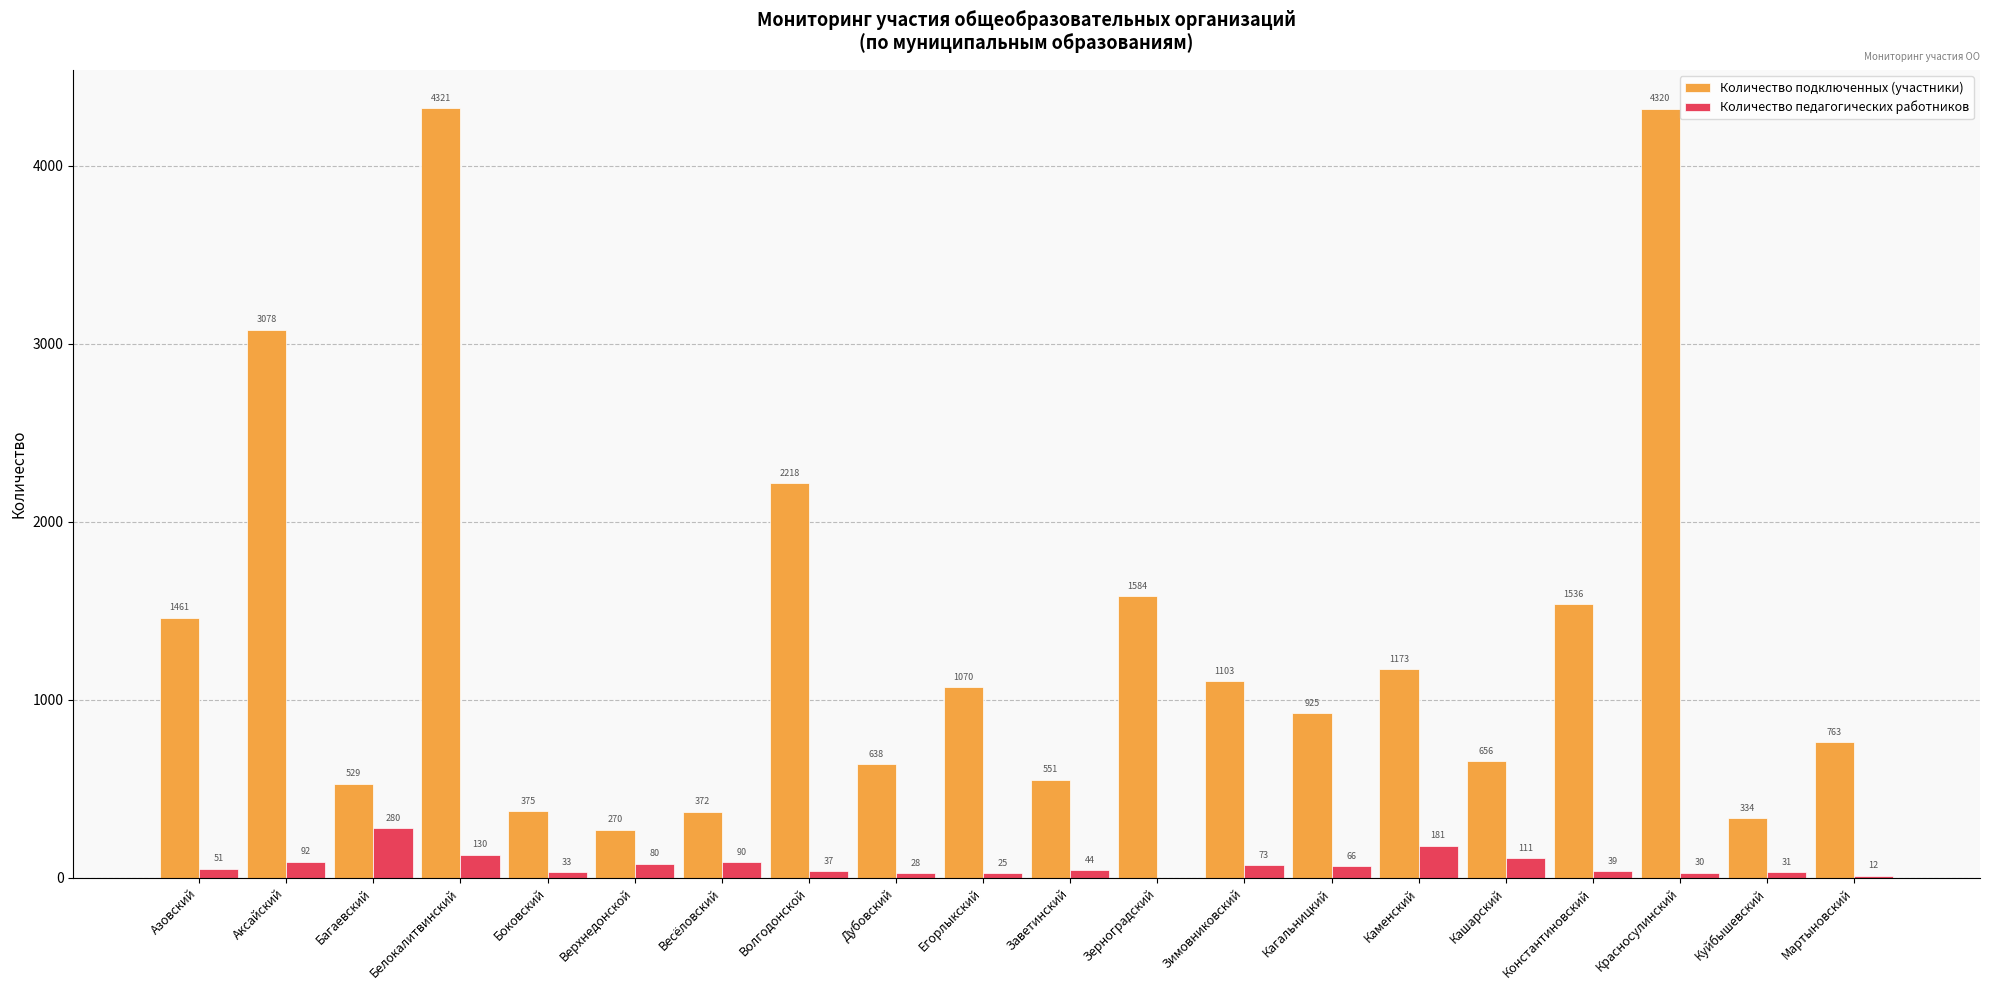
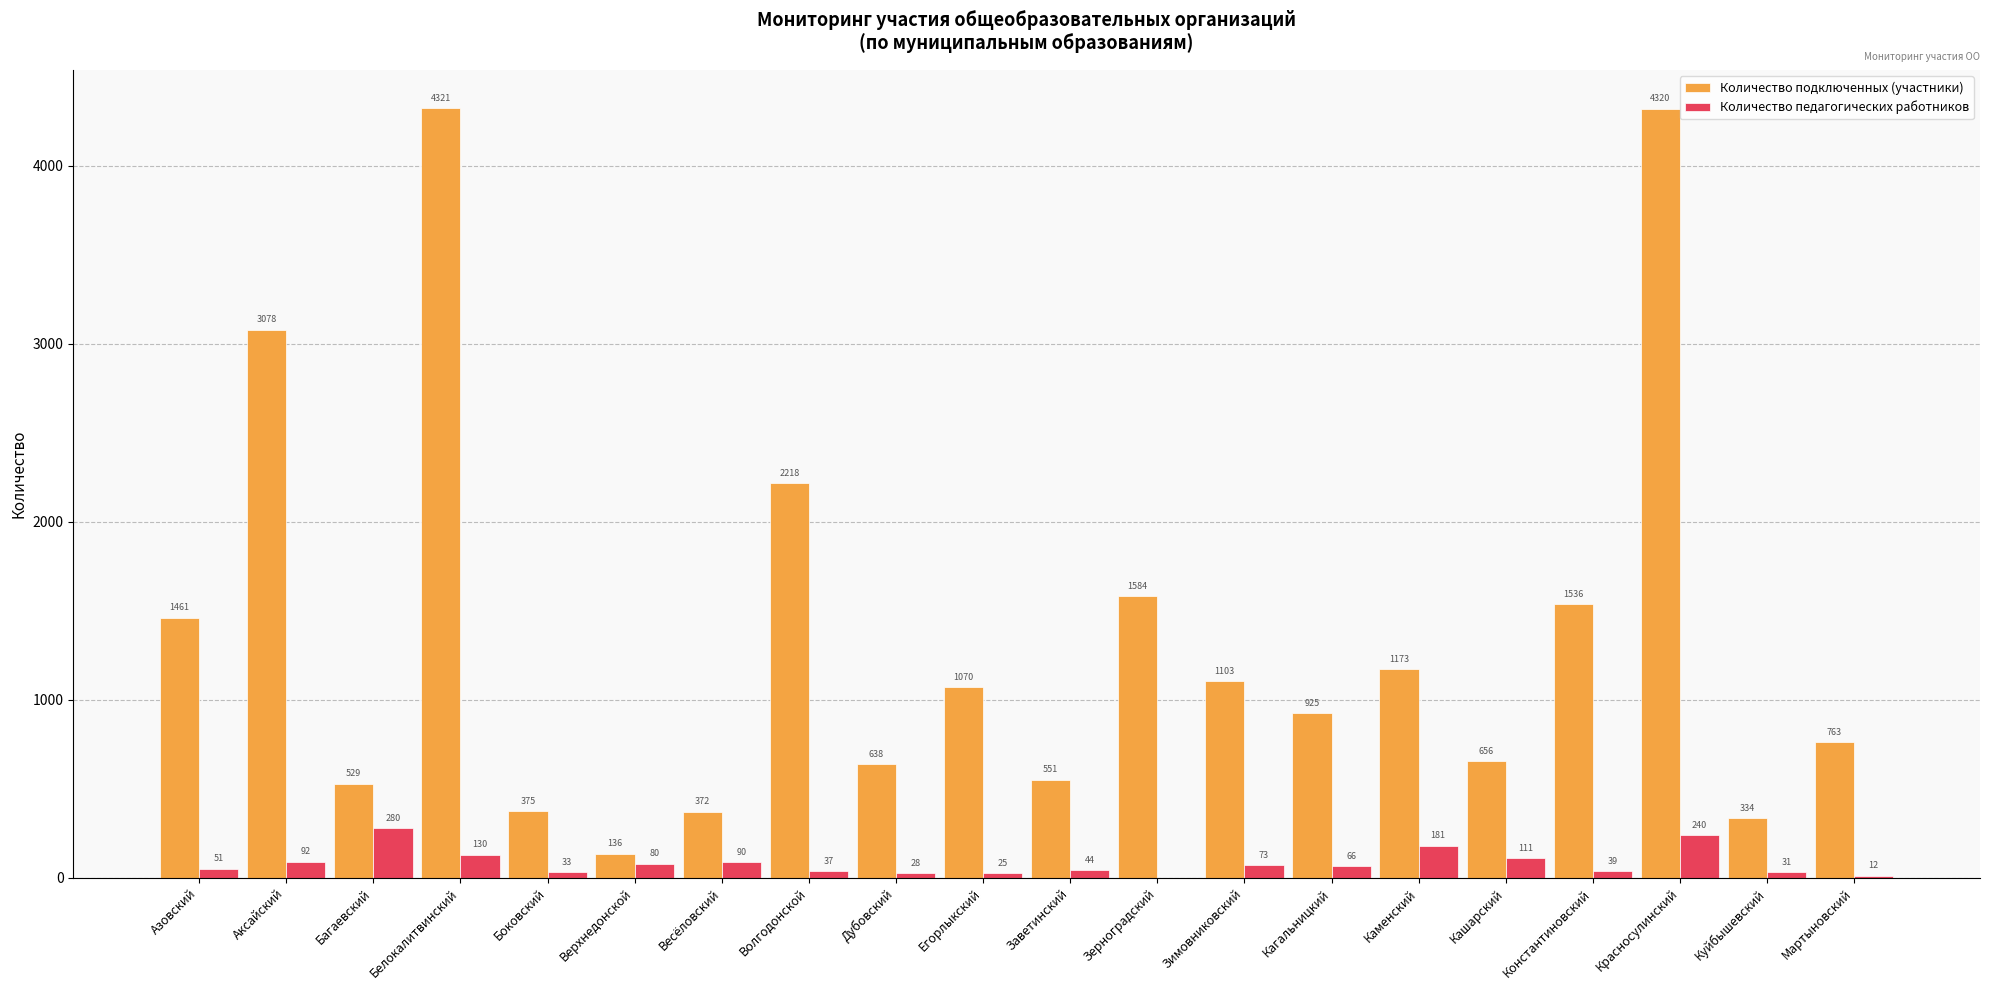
Количество подключенных (участники), Верхнедонской: 270 -> 136
Количество педагогических работников, Красносулинский: 30 -> 240
